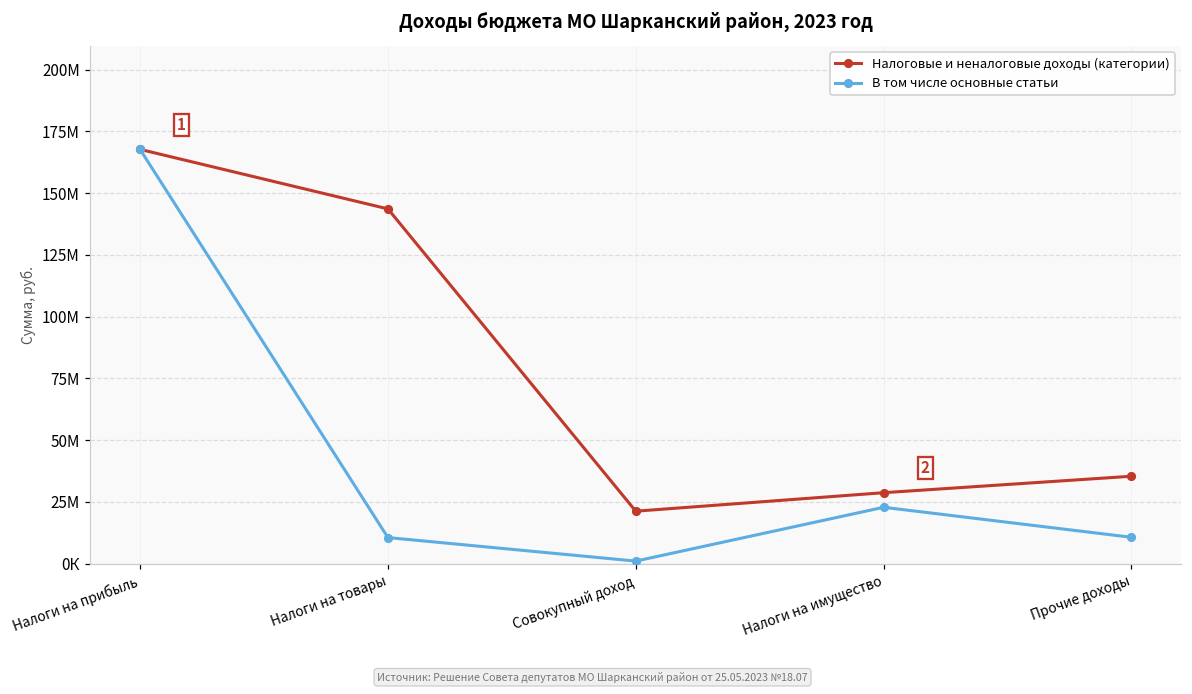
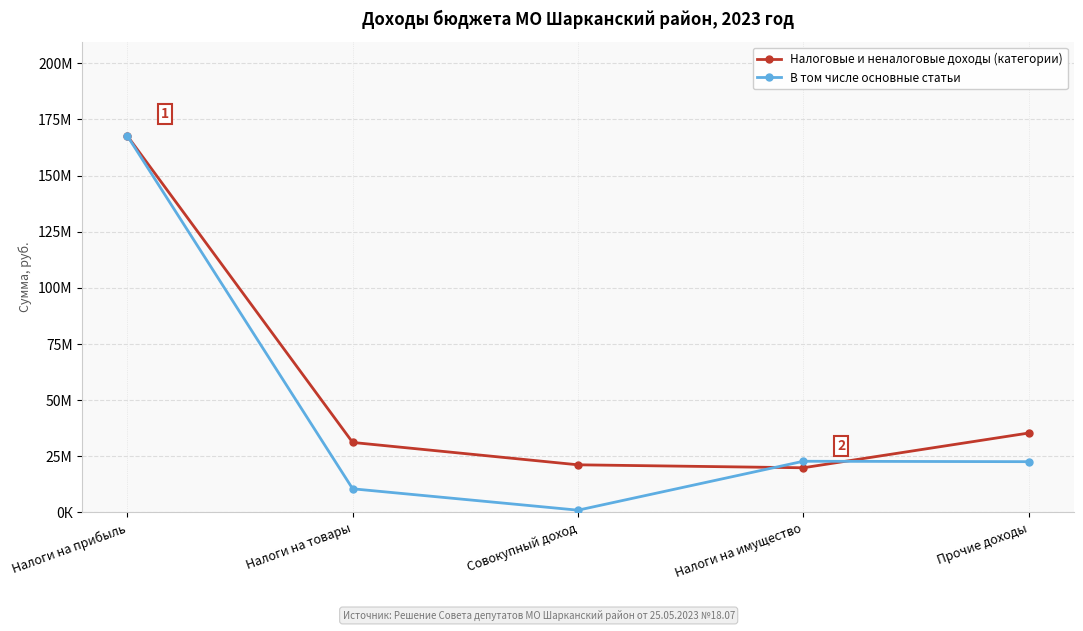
Налоговые и неналоговые доходы (категории), Налоги на товары: 144М -> 31М
Налоговые и неналоговые доходы (категории), Налоги на имущество: 29М -> 20М
В том числе основные статьи, Прочие доходы: 11М -> 23М
